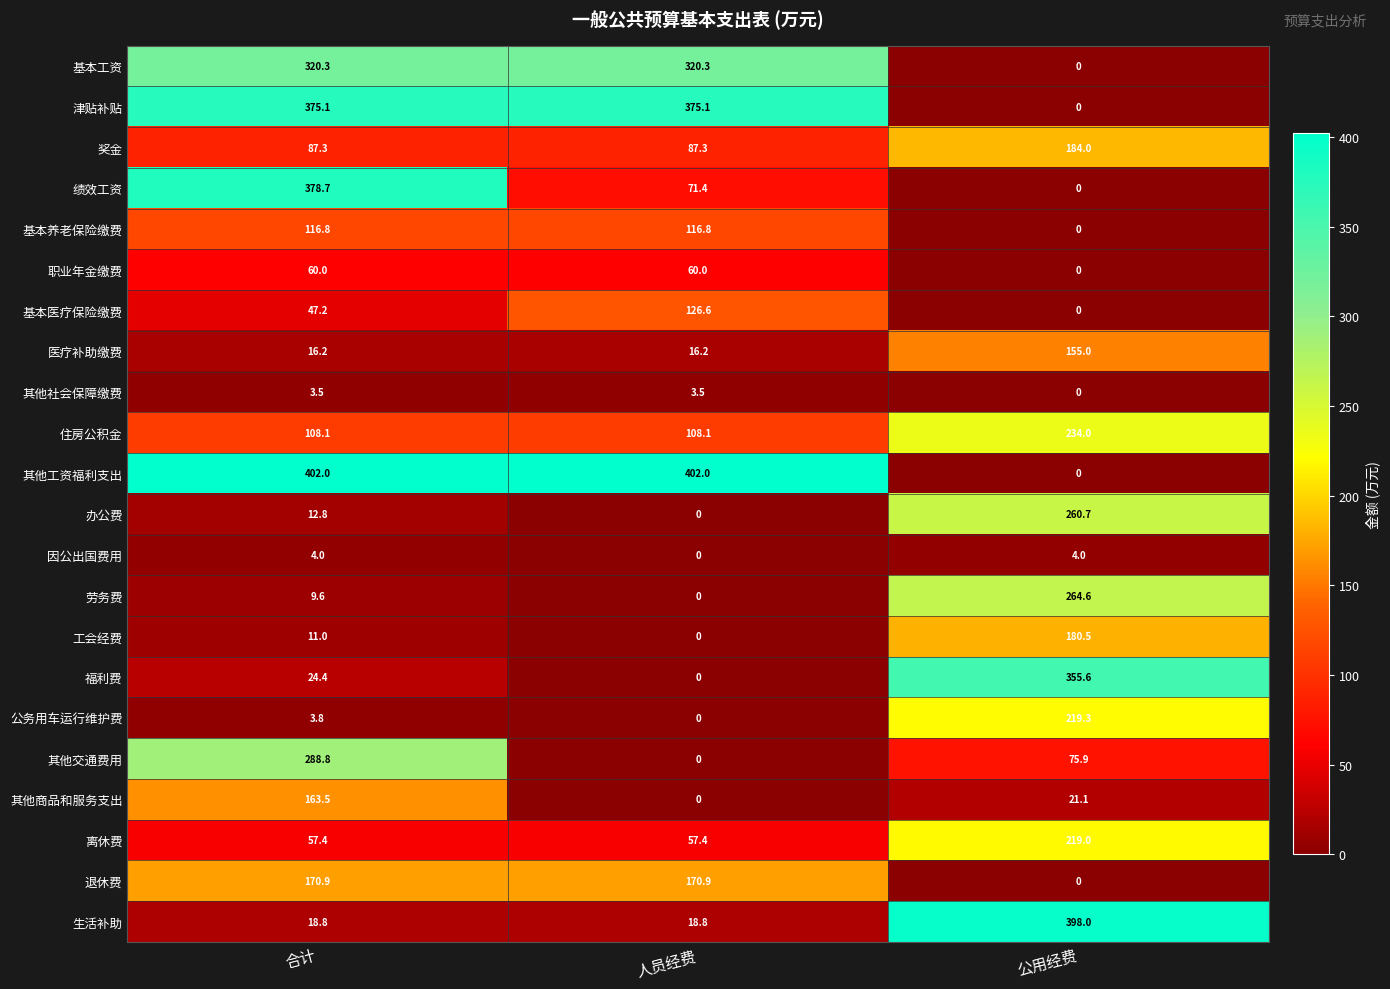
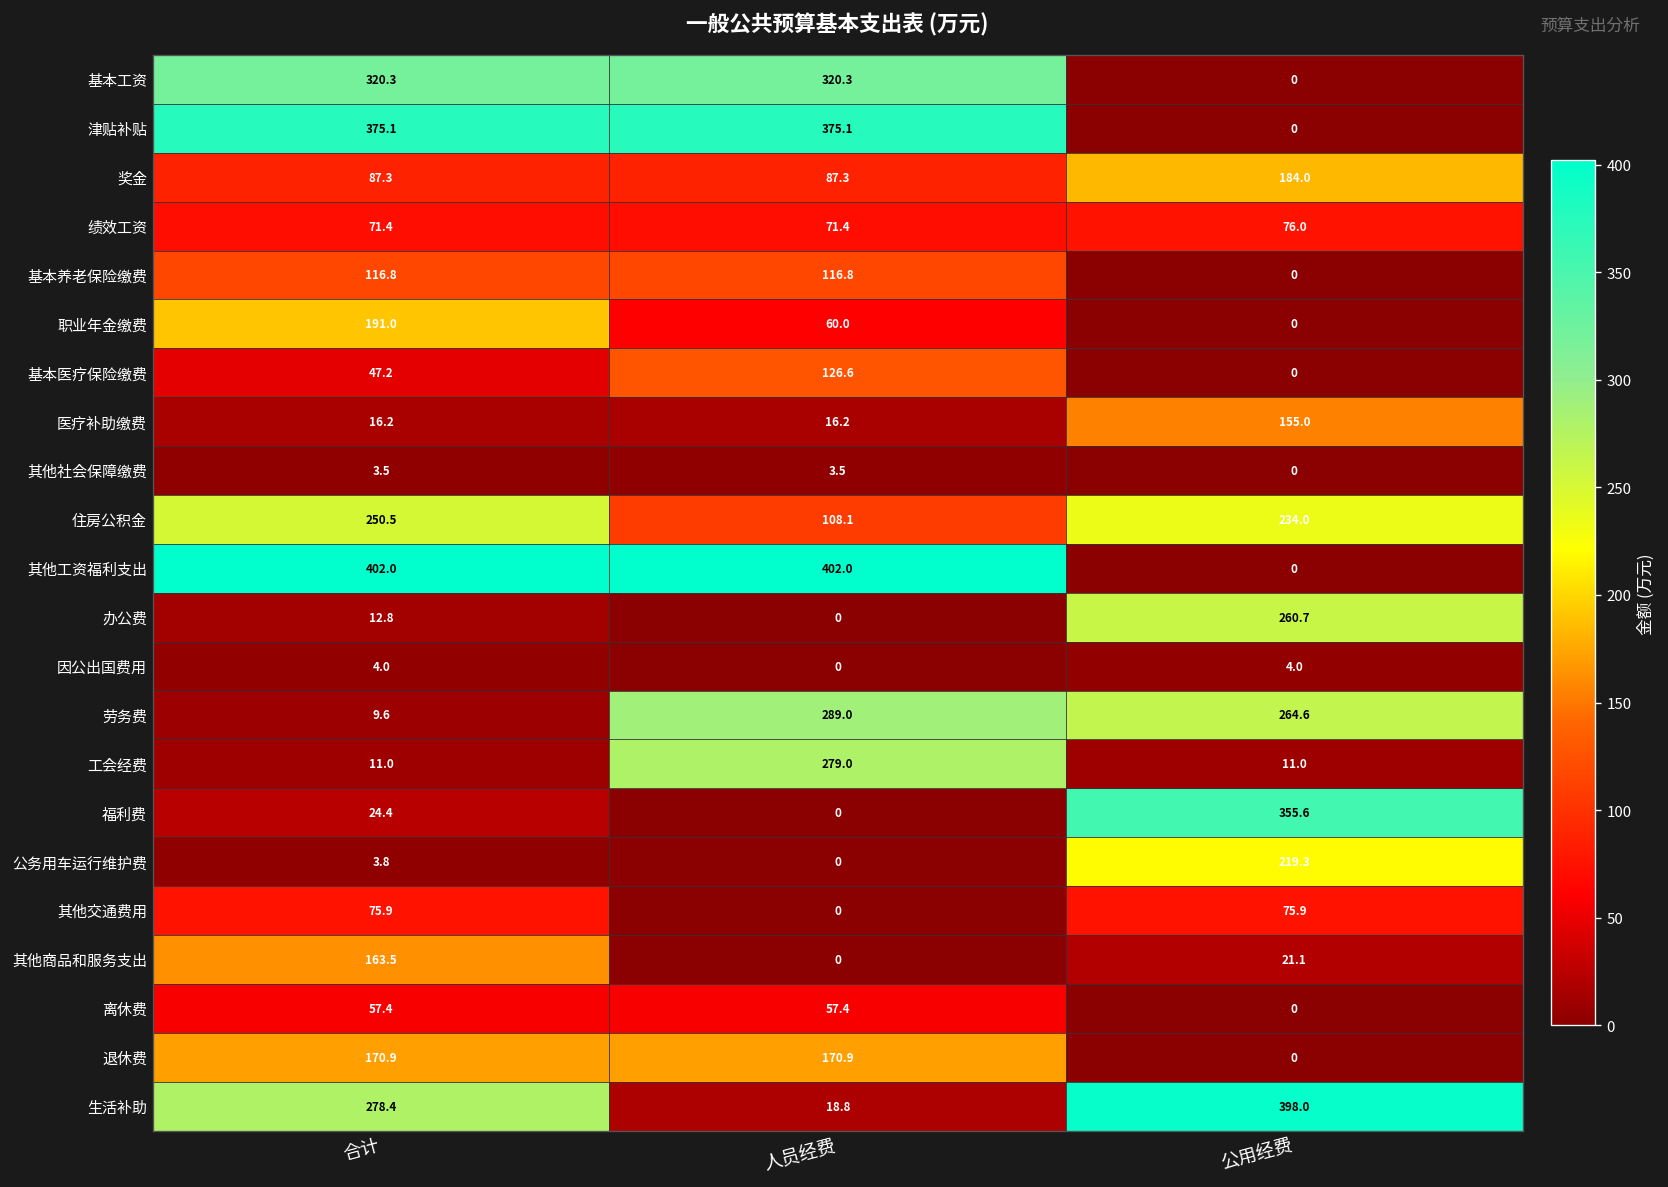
绩效工资, 合计: 378.7 -> 71.4
绩效工资, 公用经费: 0 -> 76.0
职业年金缴费, 合计: 60.0 -> 191.0
住房公积金, 合计: 108.1 -> 250.5
劳务费, 人员经费: 0 -> 289.0
工会经费, 人员经费: 0 -> 279.0
工会经费, 公用经费: 180.5 -> 11.0
其他交通费用, 合计: 288.8 -> 75.9
离休费, 公用经费: 219.0 -> 0
生活补助, 合计: 18.8 -> 278.4
